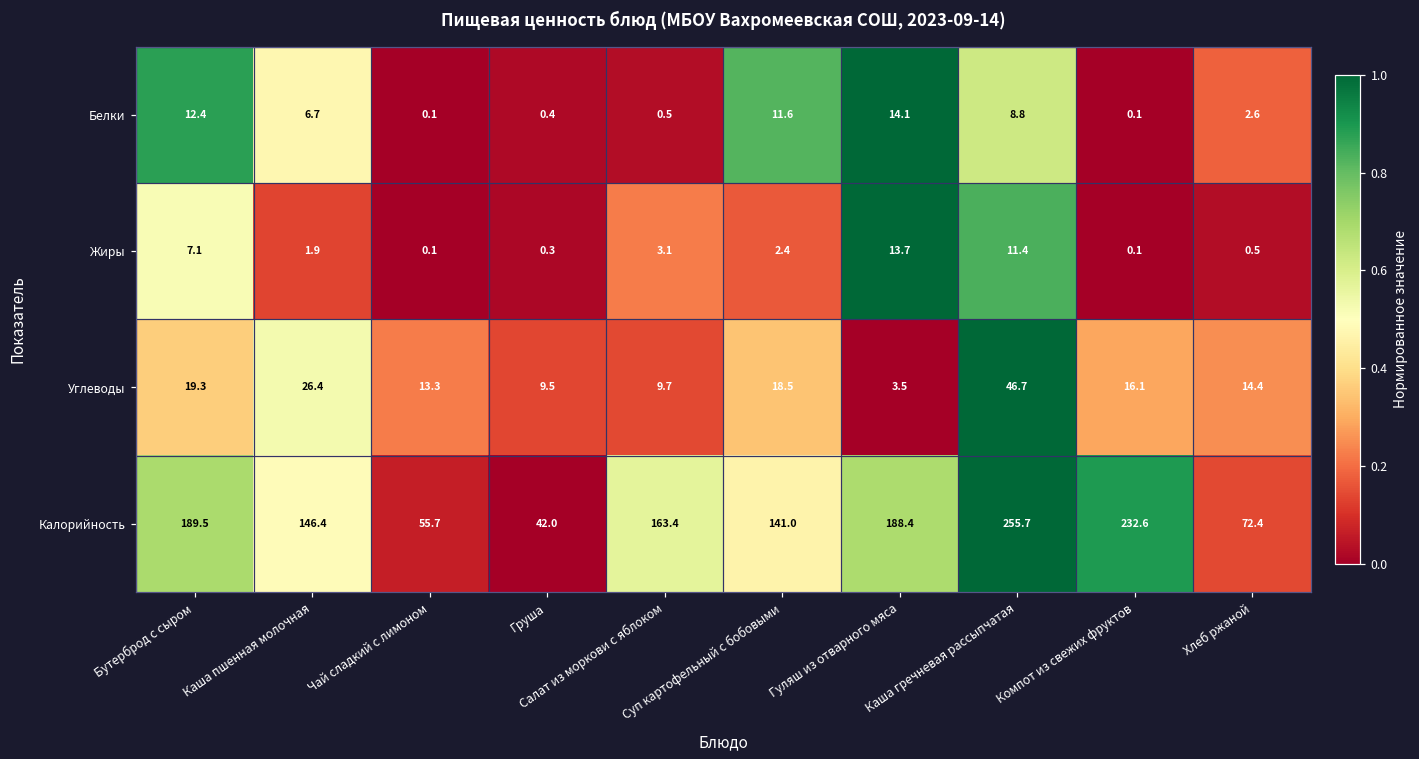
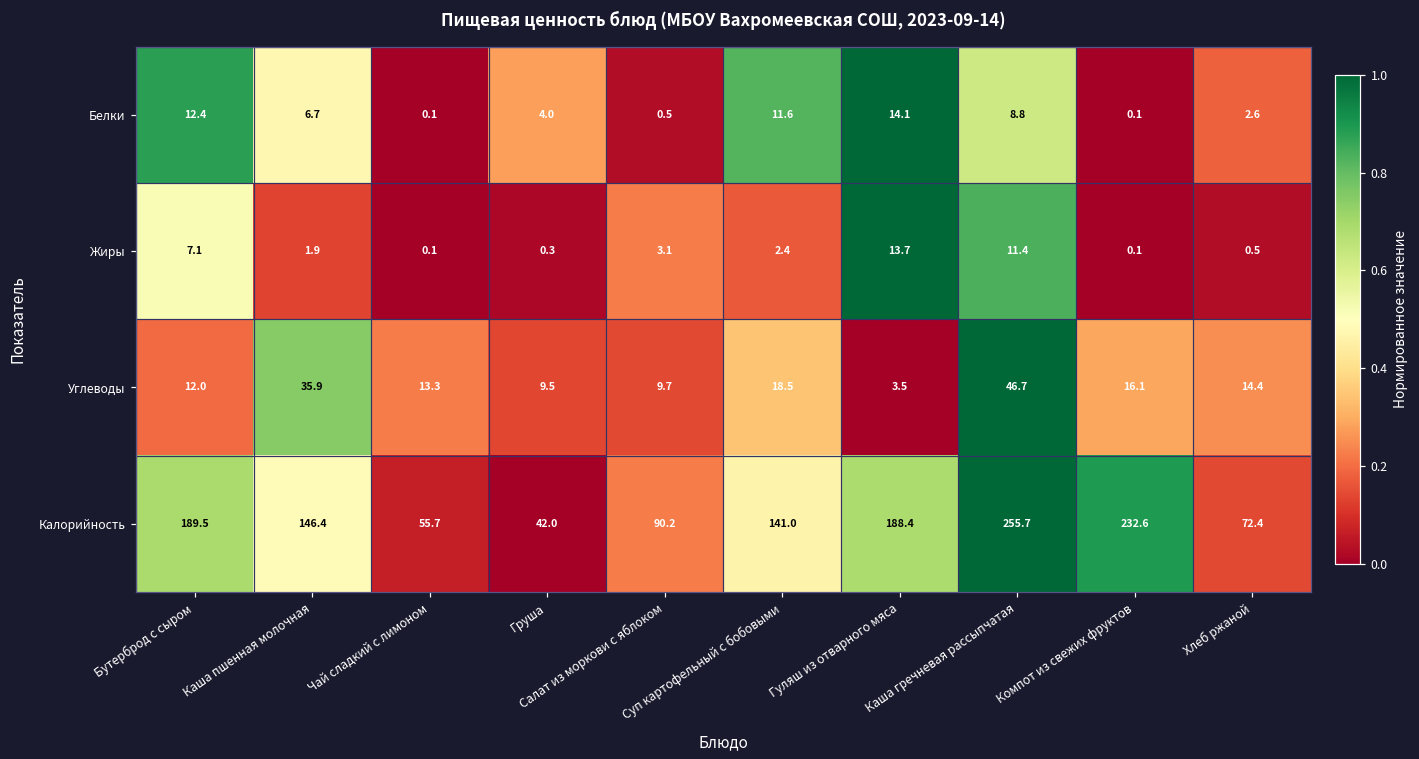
Белки, Груша: 0.4 -> 4.0
Углеводы, Бутерброд с сыром: 19.3 -> 12.0
Углеводы, Каша пшенная молочная: 26.4 -> 35.9
Калорийность, Салат из моркови с яблоком: 163.4 -> 90.2
